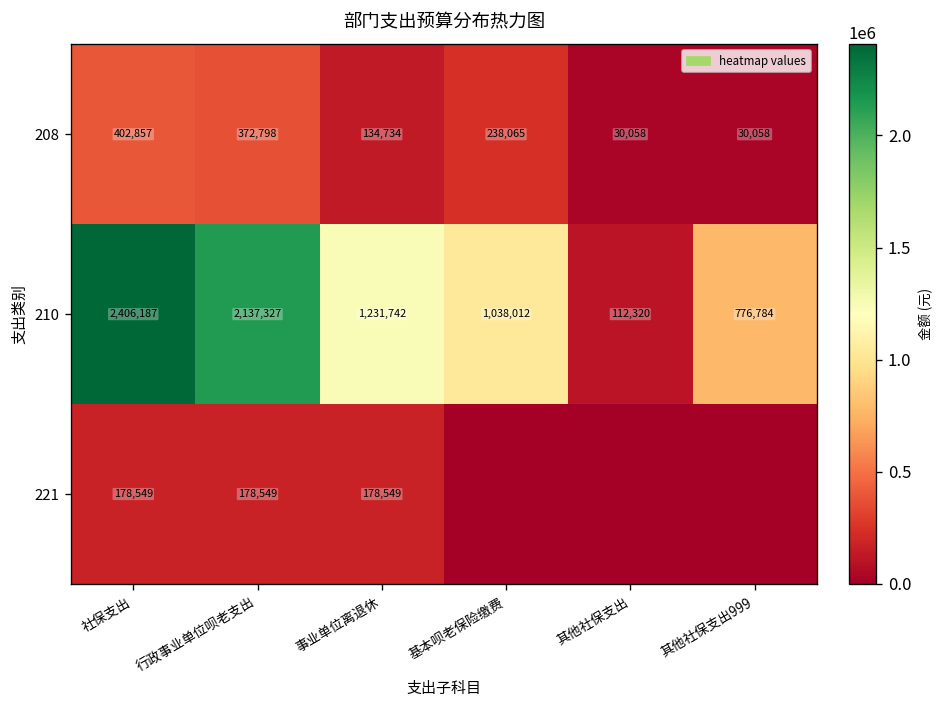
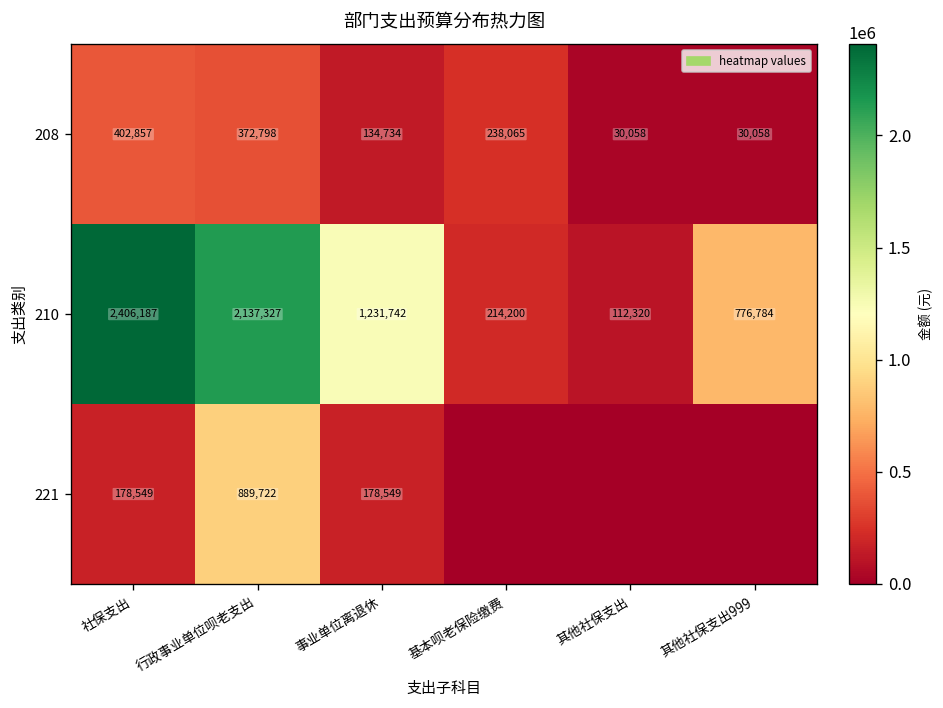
210, 基本呗老保险缴费: 1,038,012 -> 214,200
221, 行政事业单位呗老支出: 178,549 -> 889,722
